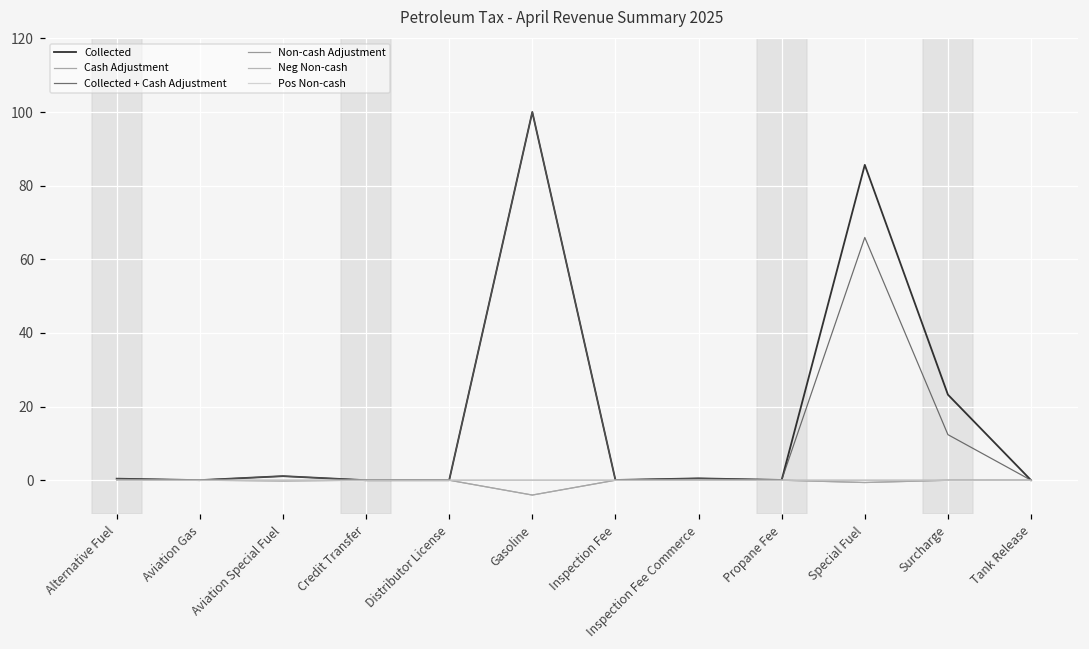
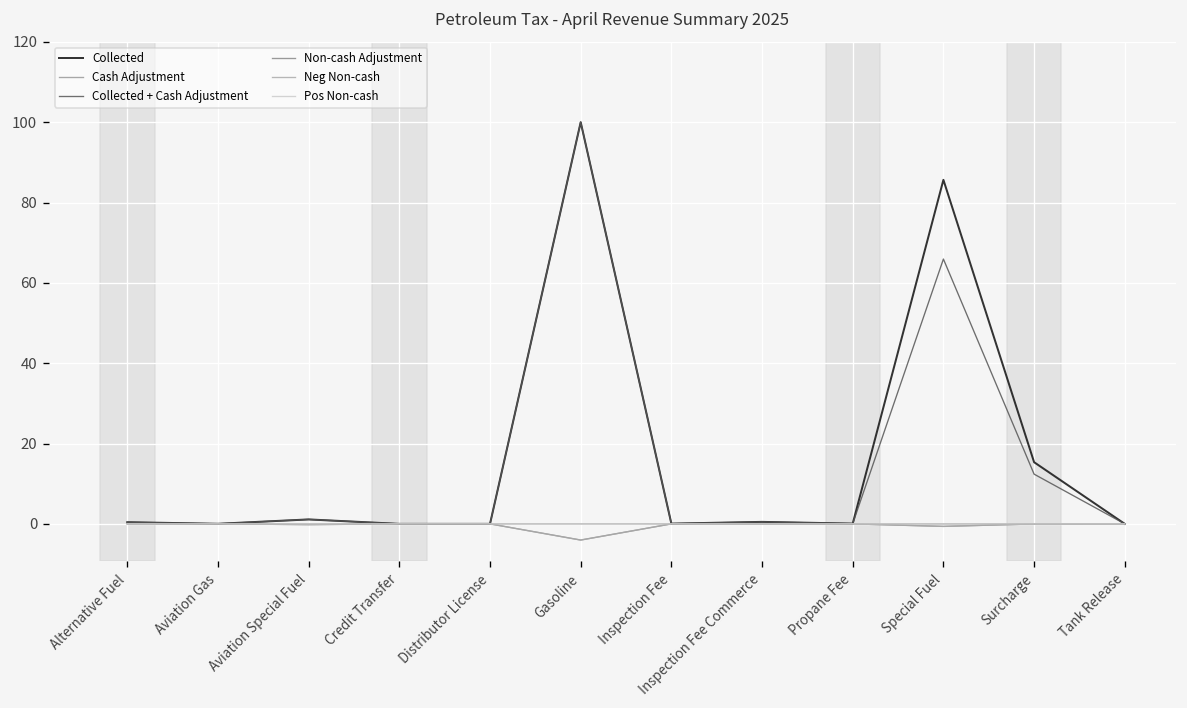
Collected, Surcharge: 23 -> 15
